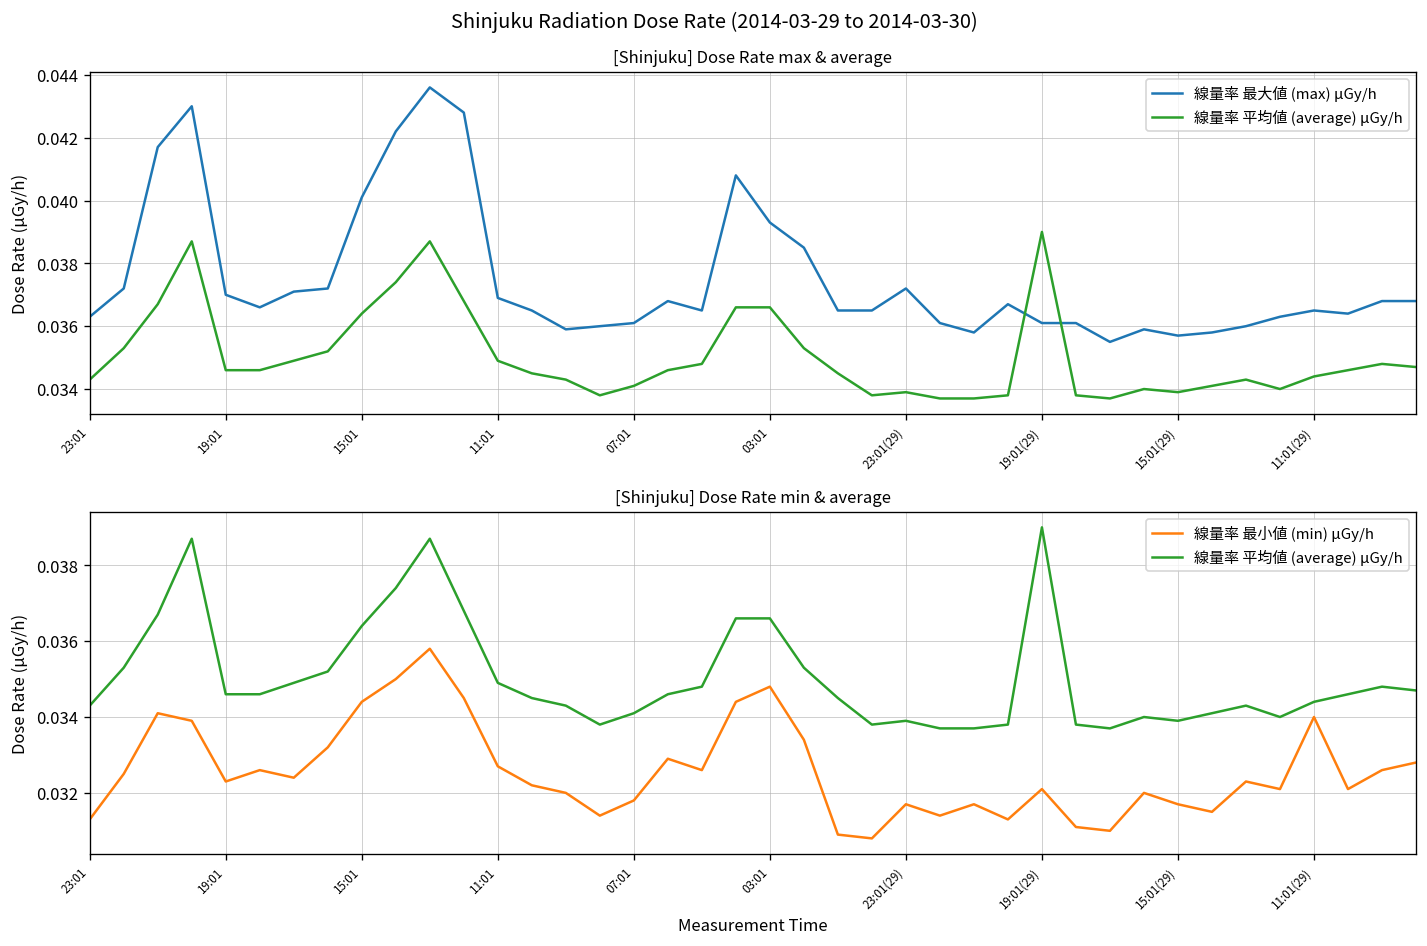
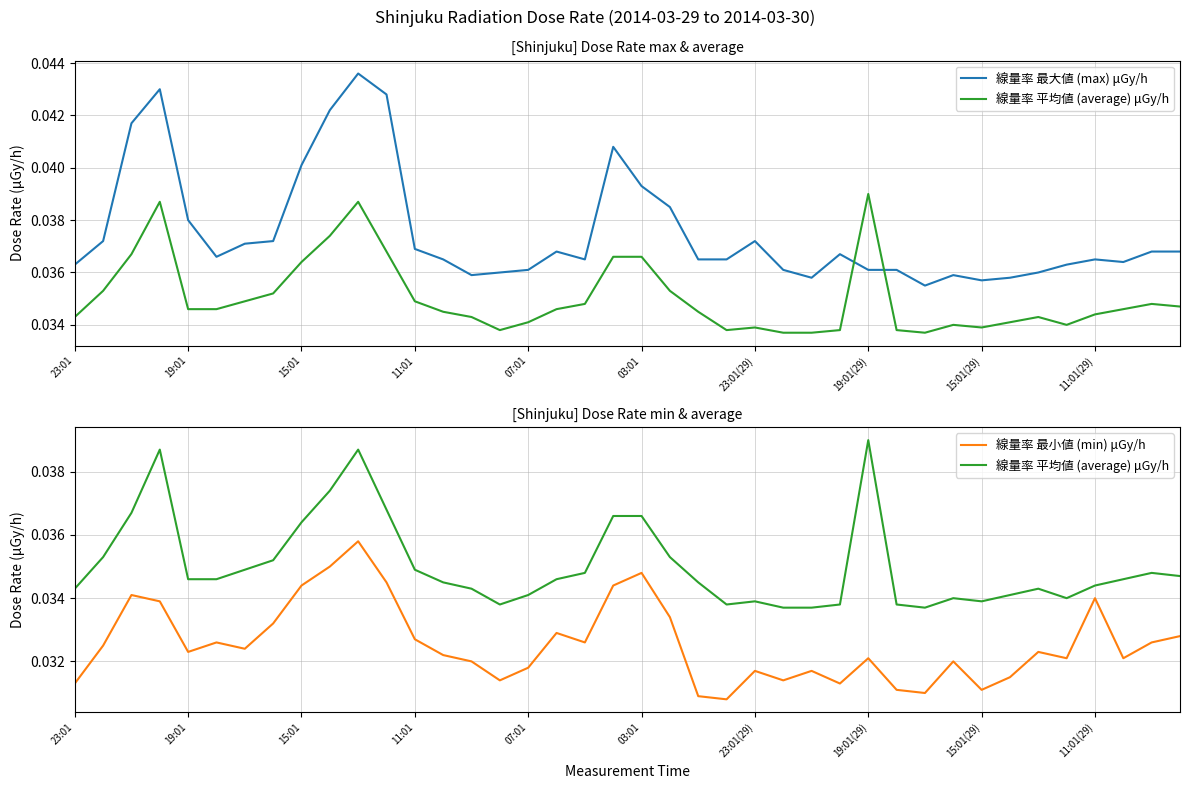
[Shinjuku] Dose Rate max & average, 線量率 最大値 (max) μGy/h, 19:01: 0.037 -> 0.038
[Shinjuku] Dose Rate min & average, 線量率 最小値 (min) μGy/h, 15:01(29): 0.0317 -> 0.0311
